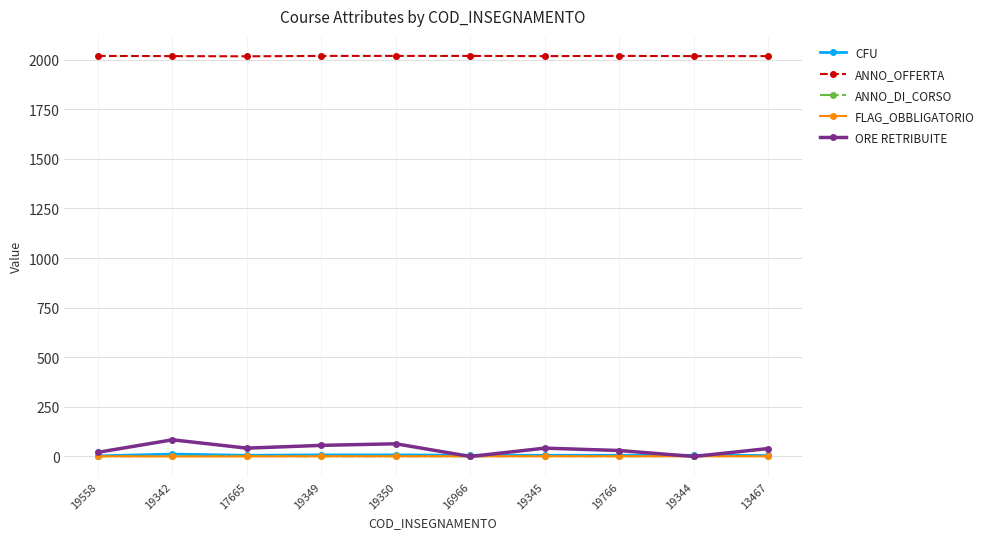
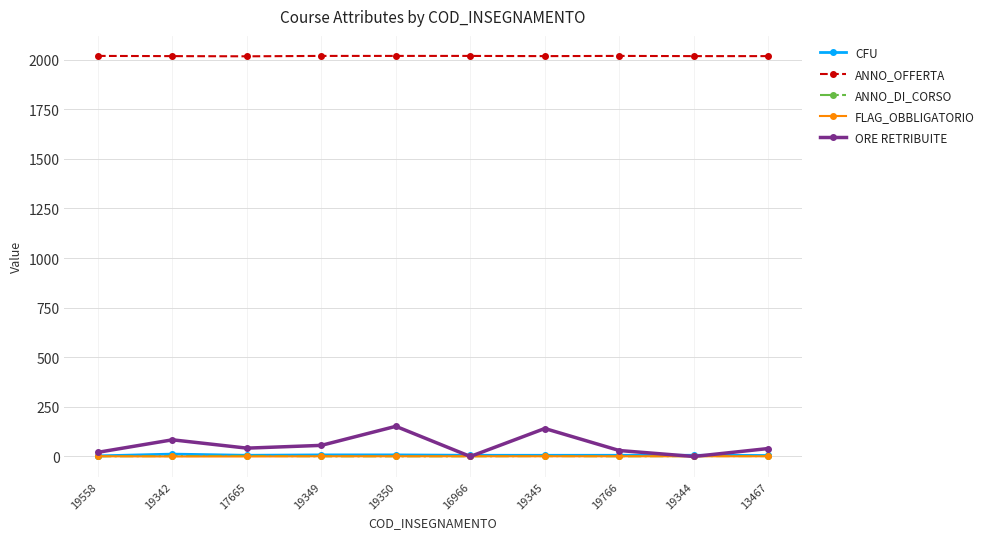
ORE RETRIBUITE, 19350: 60 -> 150
ORE RETRIBUITE, 19345: 40 -> 140
